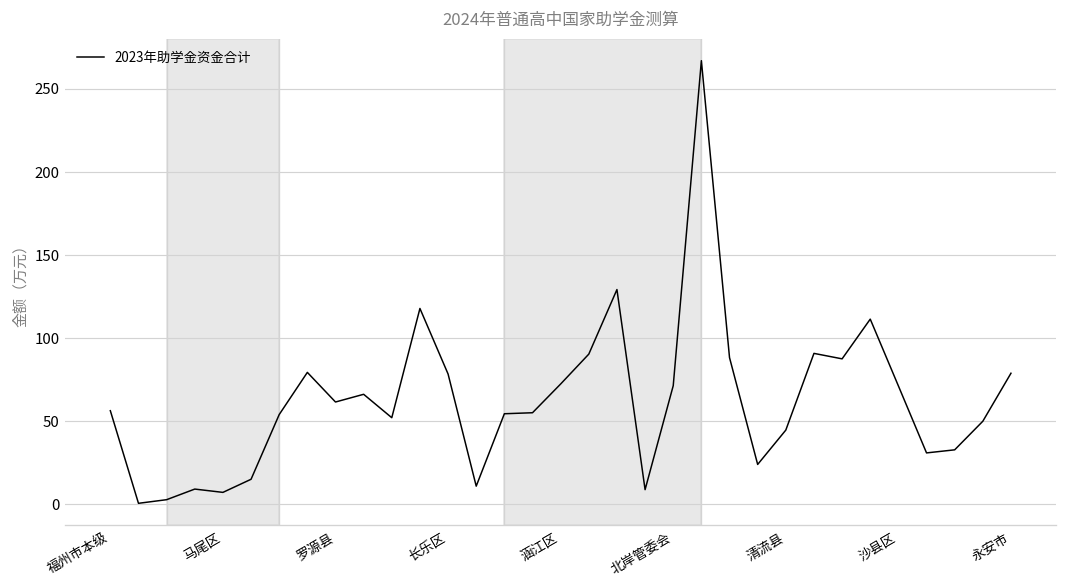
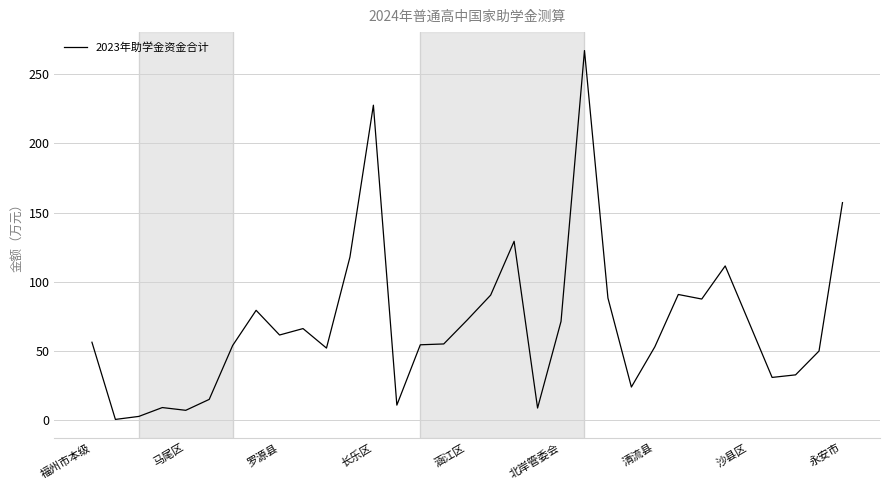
长乐区: 78 -> 228
清流县: 45 -> 53
永安市: 79 -> 157
